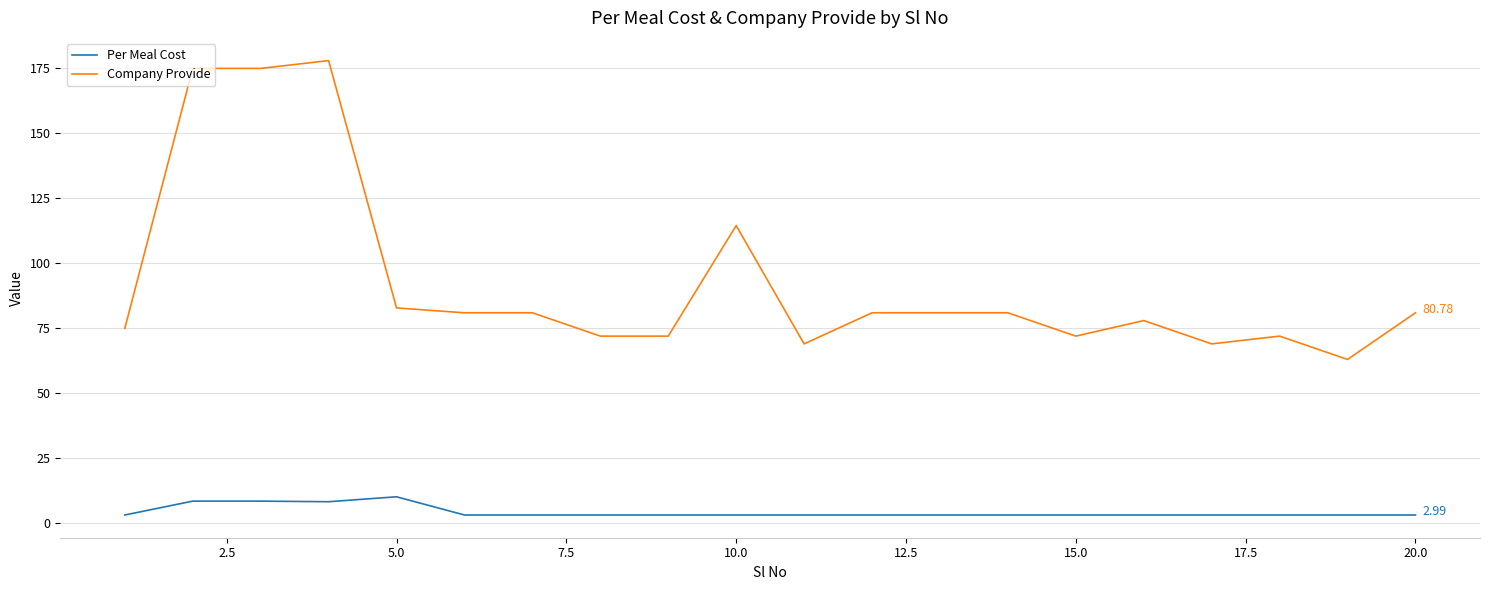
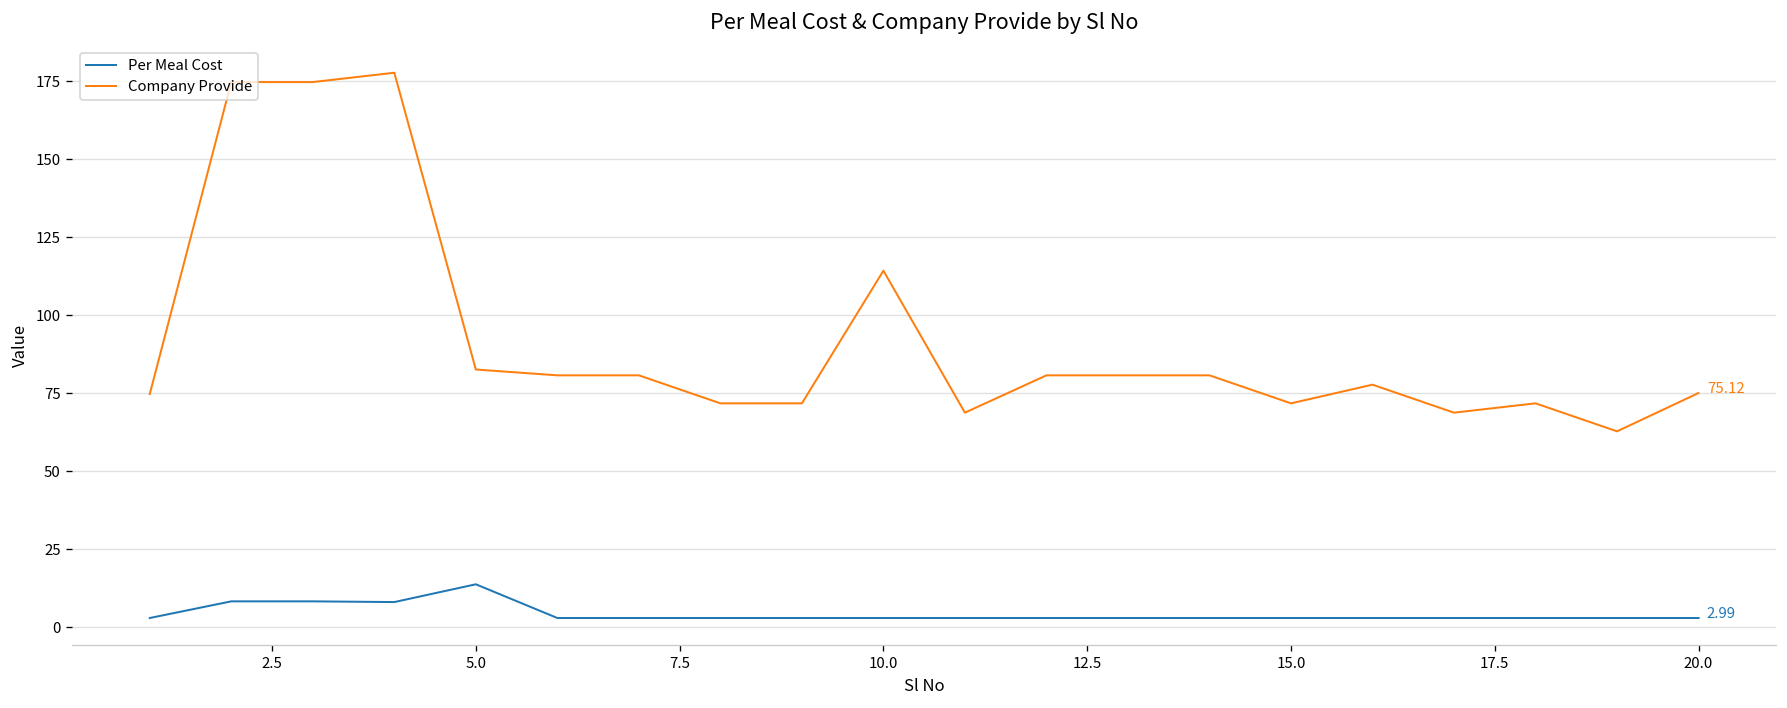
Per Meal Cost, 5.0: 10 -> 14
Company Provide, 20.0: 80.78 -> 75.12
